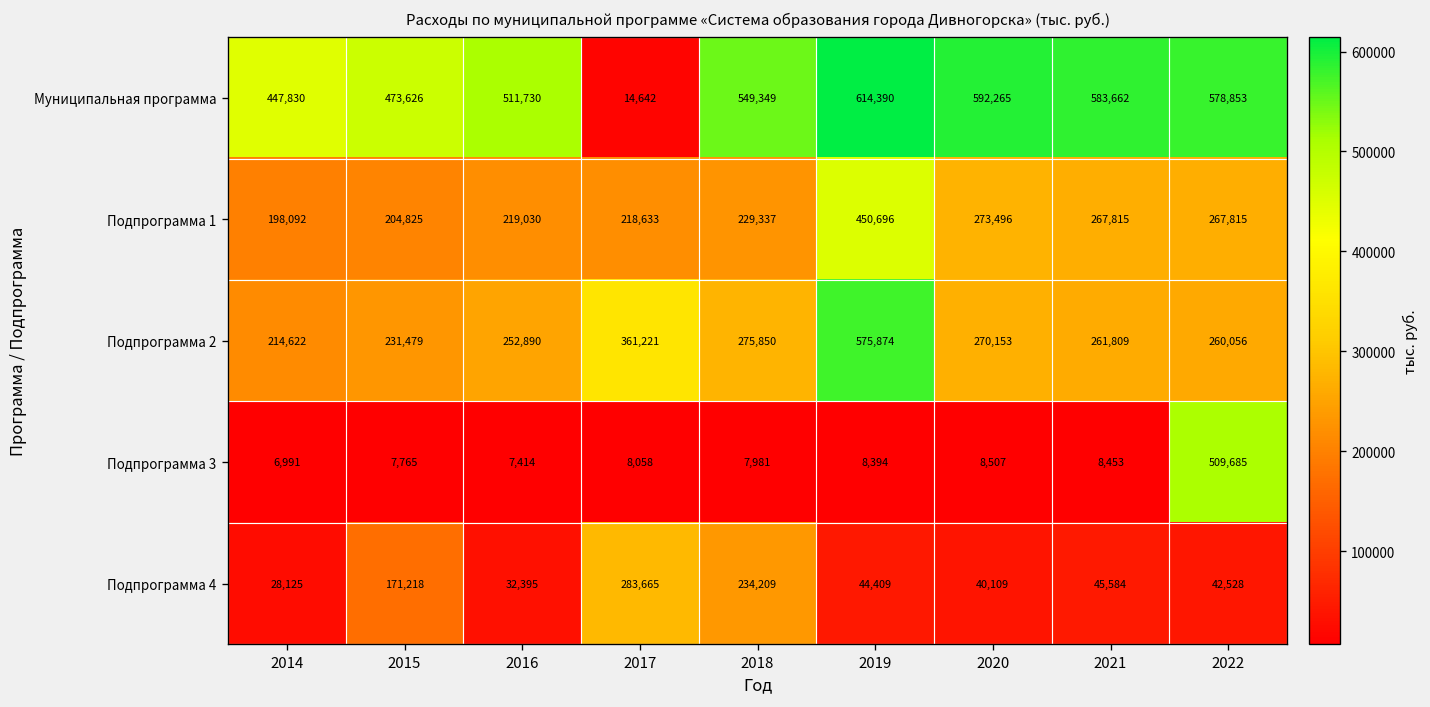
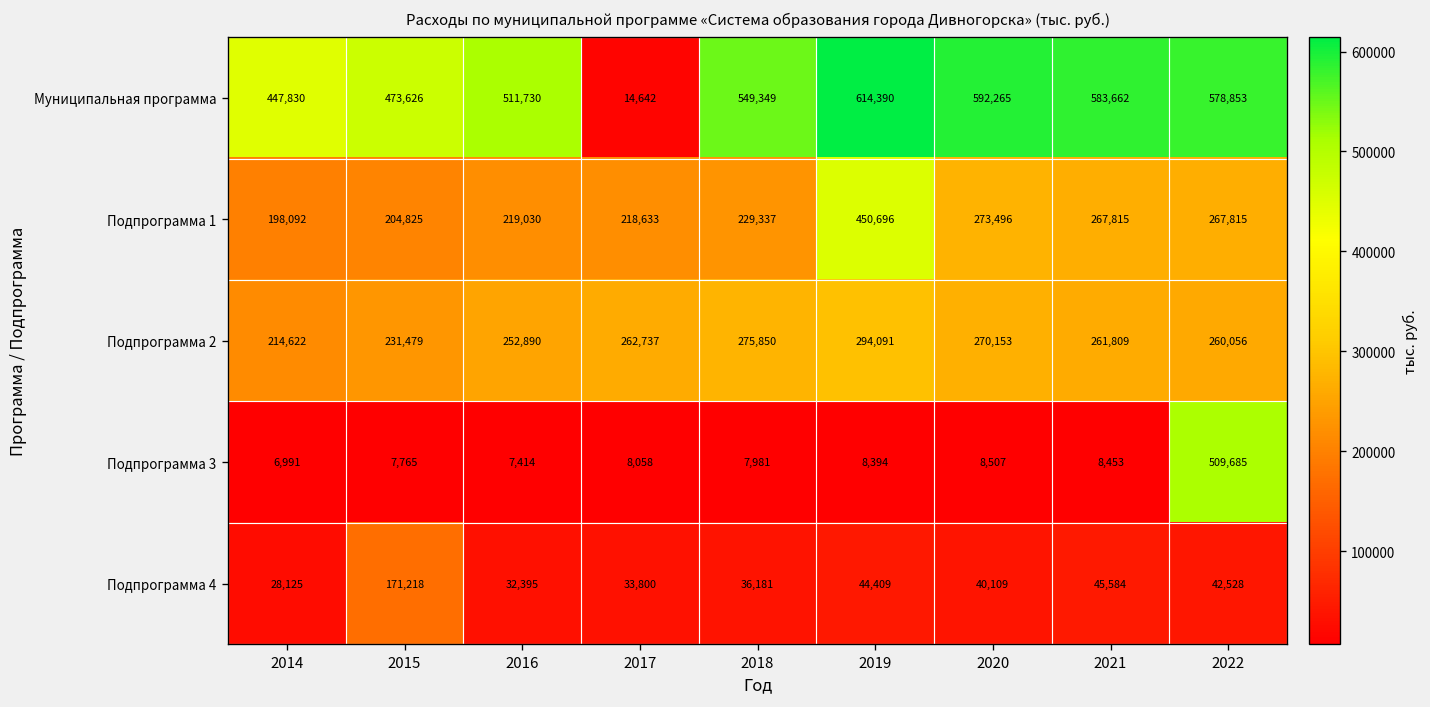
Подпрограмма 2, 2017: 361,221 -> 262,737
Подпрограмма 2, 2019: 575,874 -> 294,091
Подпрограмма 4, 2017: 283,665 -> 33,800
Подпрограмма 4, 2018: 234,209 -> 36,181
